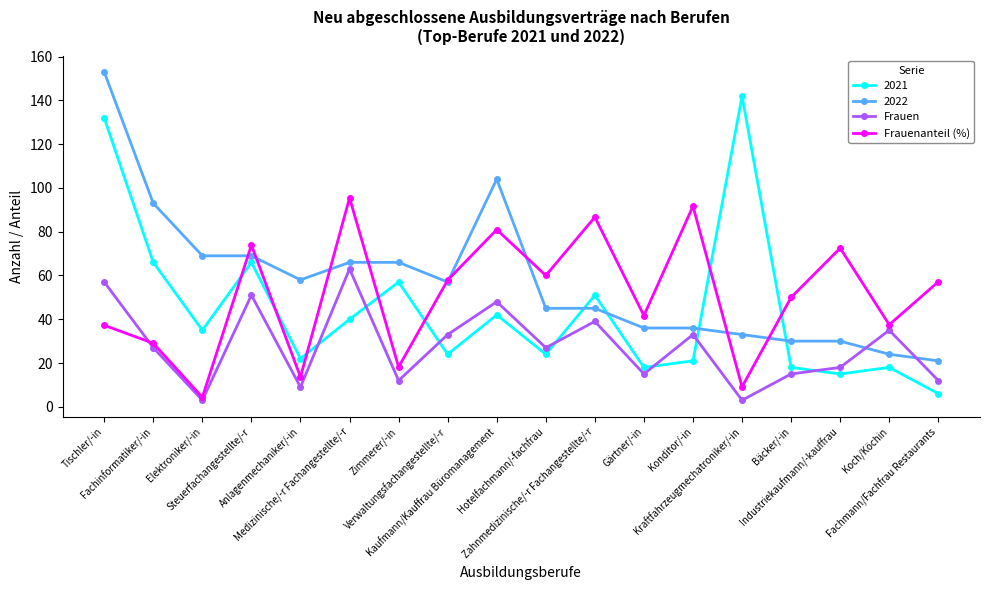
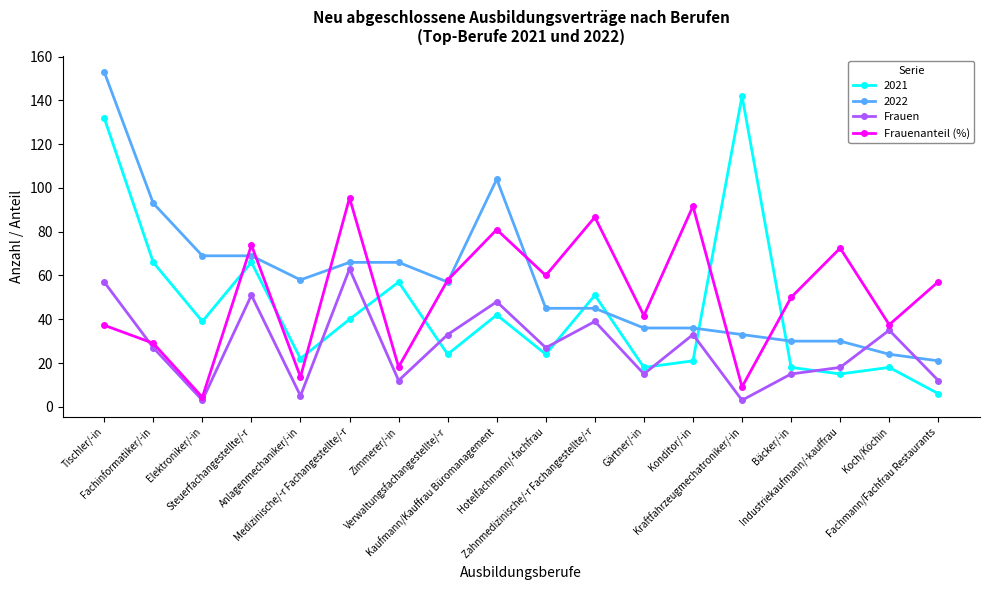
2021, Elektroniker/-in: 35 -> 39
Frauen, Anlagenmechaniker/-in: 9 -> 5
